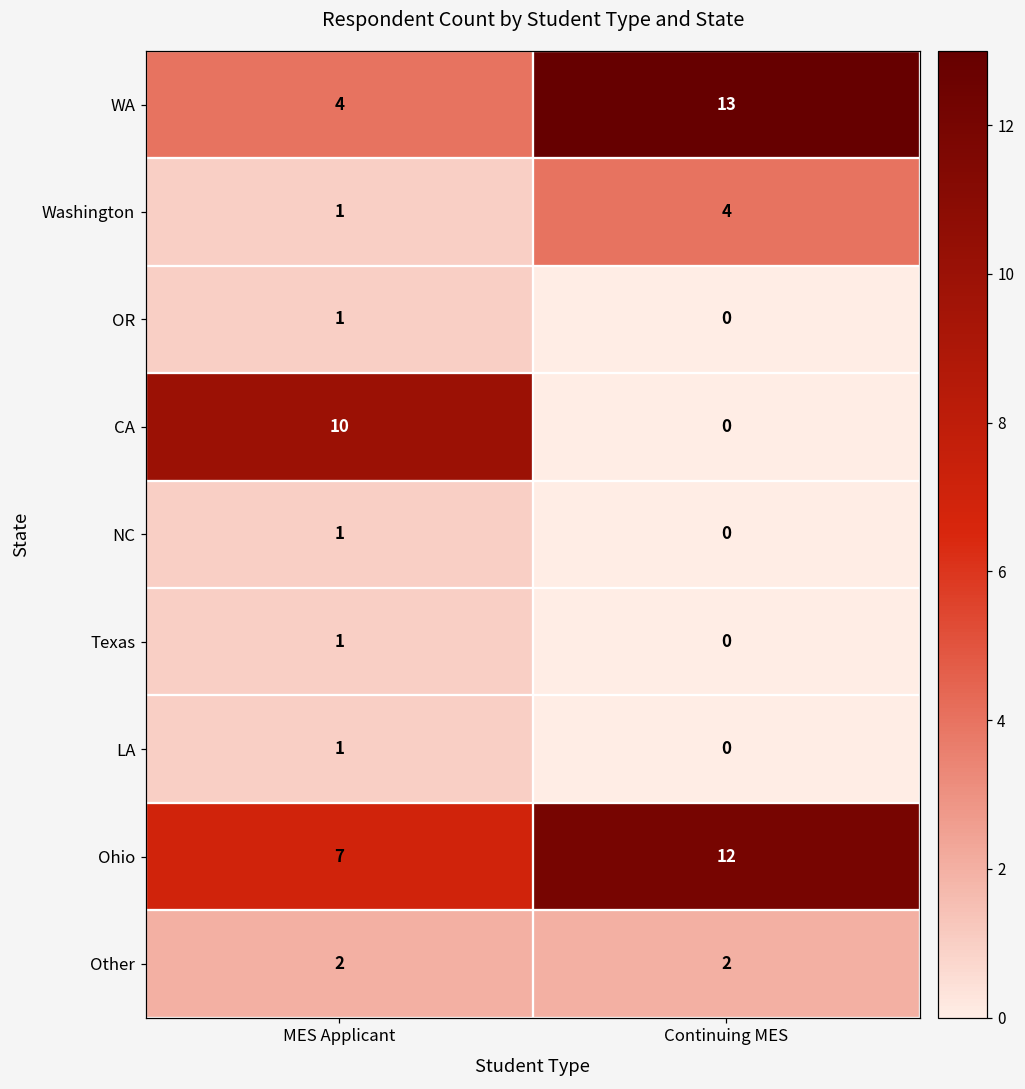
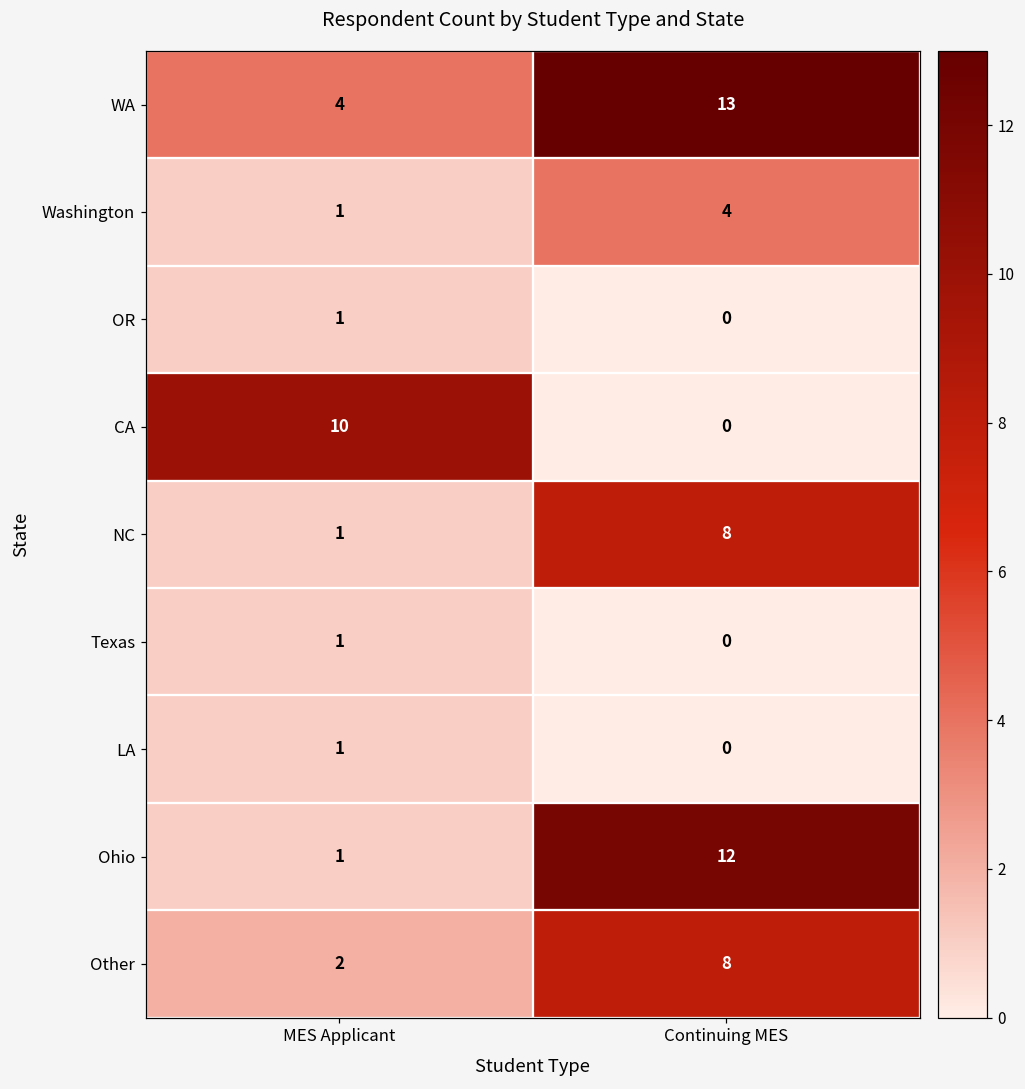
NC, Continuing MES: 0 -> 8
Ohio, MES Applicant: 7 -> 1
Other, Continuing MES: 2 -> 8
